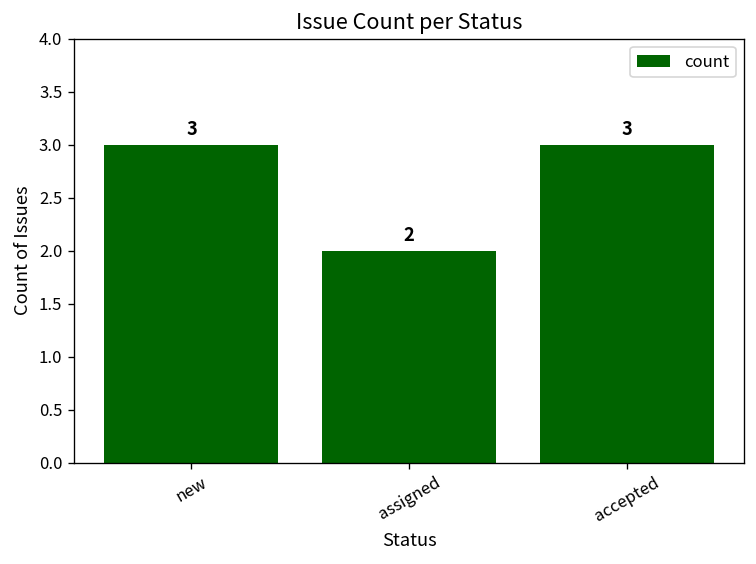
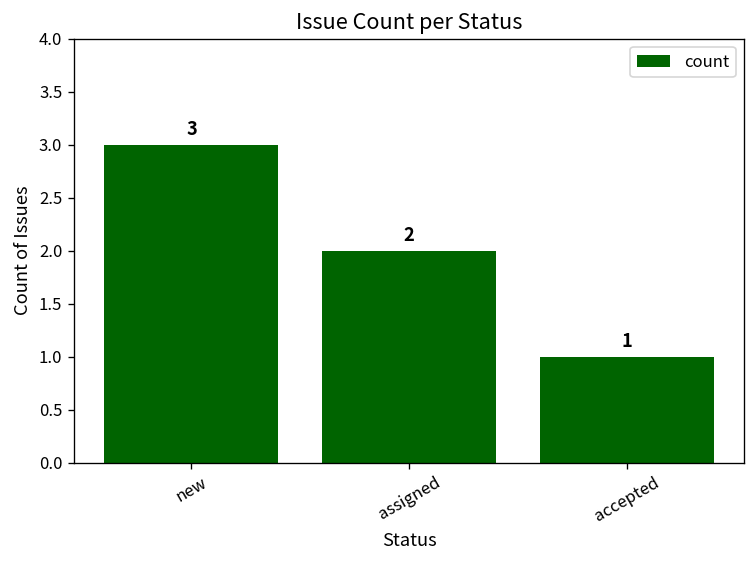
accepted: 3 -> 1
